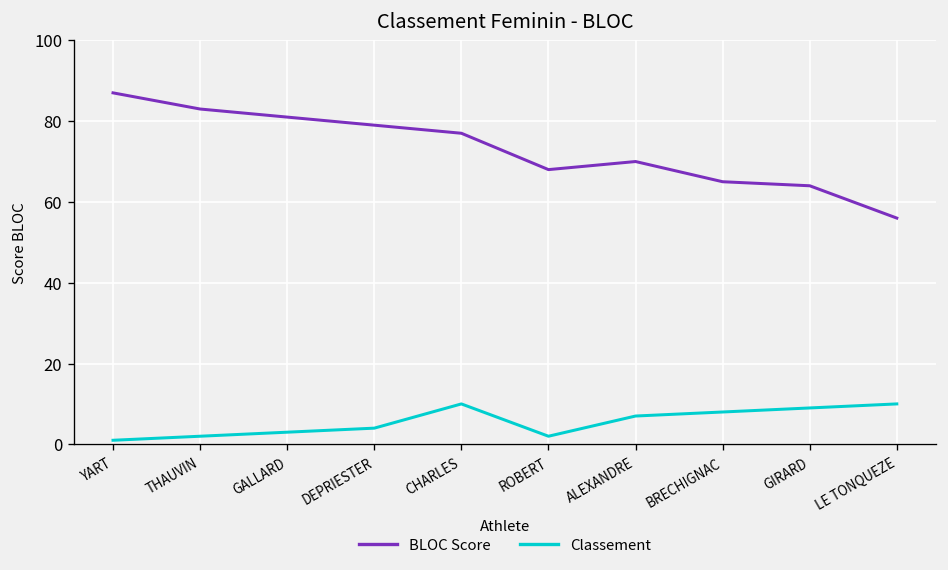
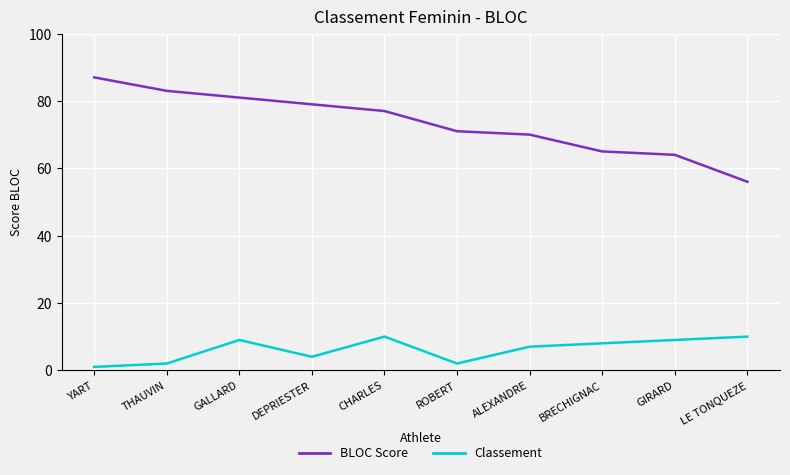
Classement, GALLARD: 3 -> 9
BLOC Score, ROBERT: 68 -> 71
